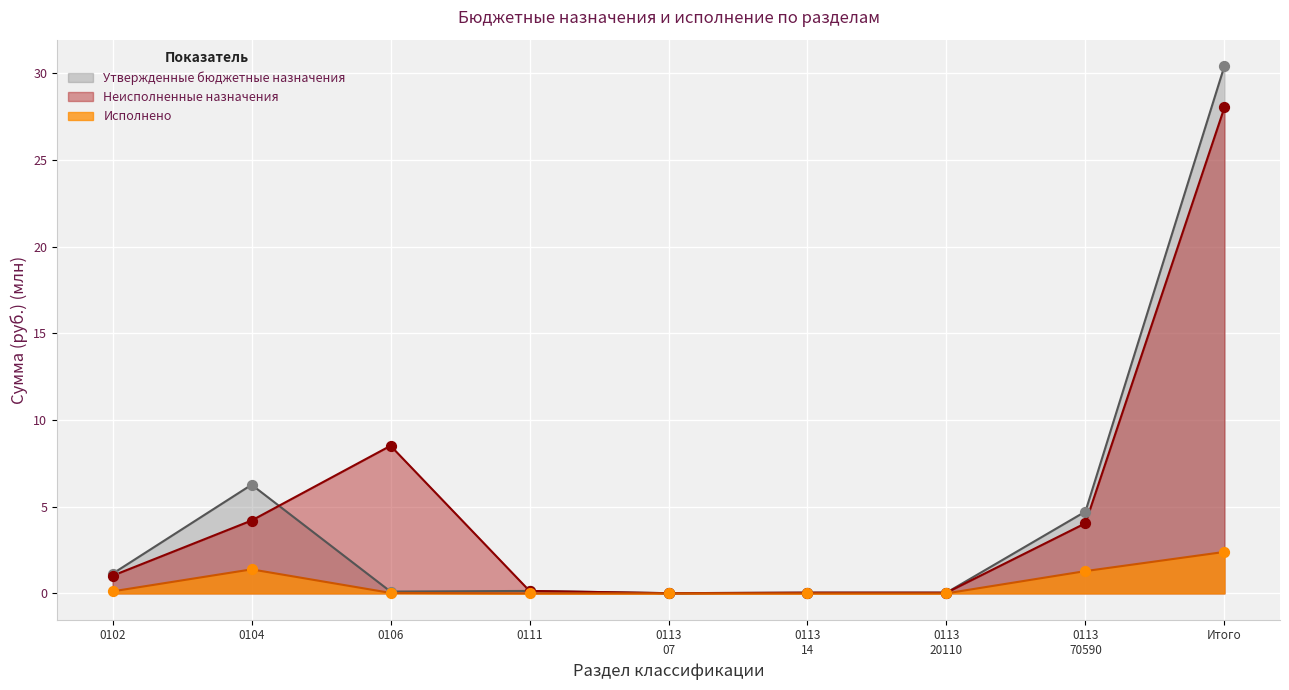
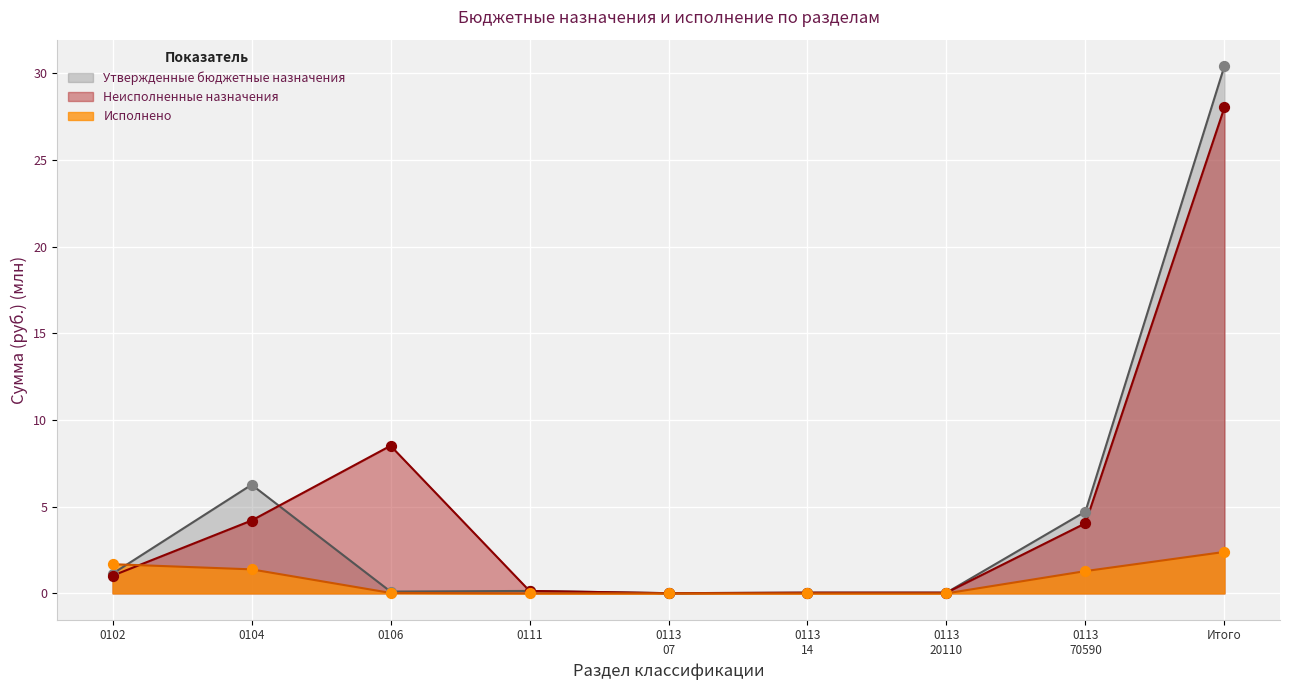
Исполнено, 0102: 0.1 -> 1.7
